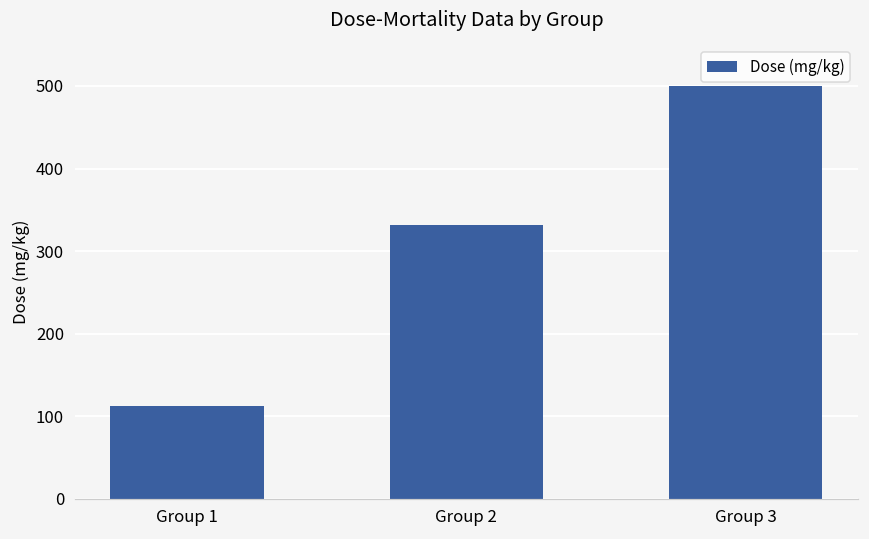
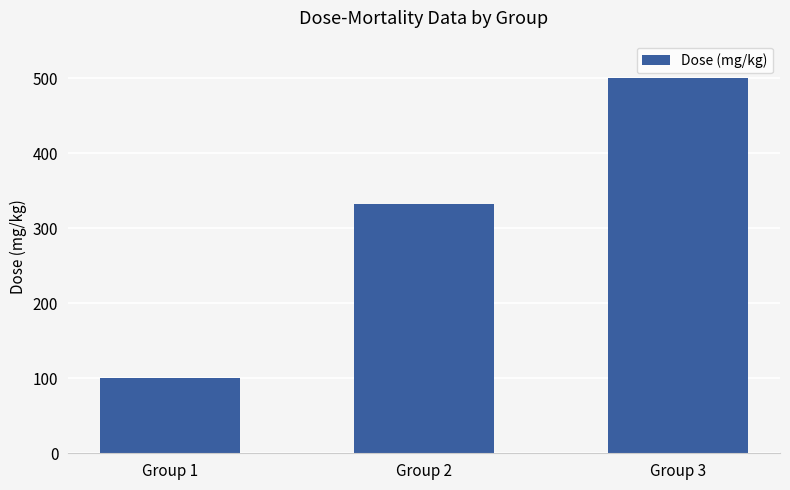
Group 1: 110 -> 100
